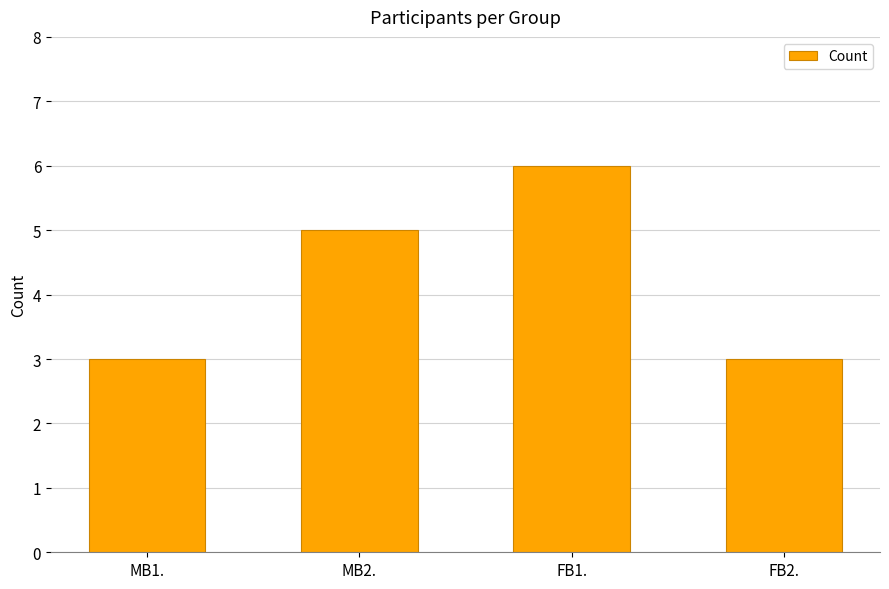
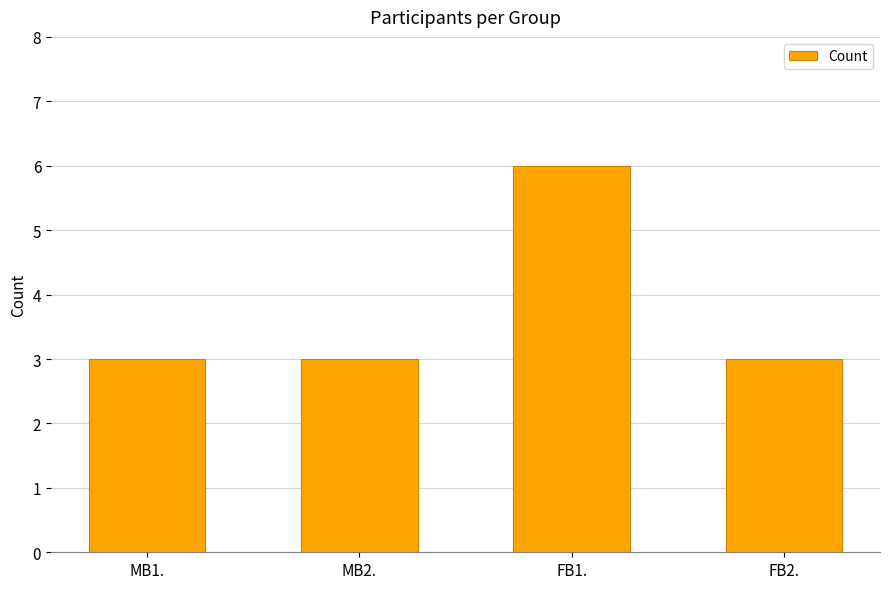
MB2.: 5 -> 3
